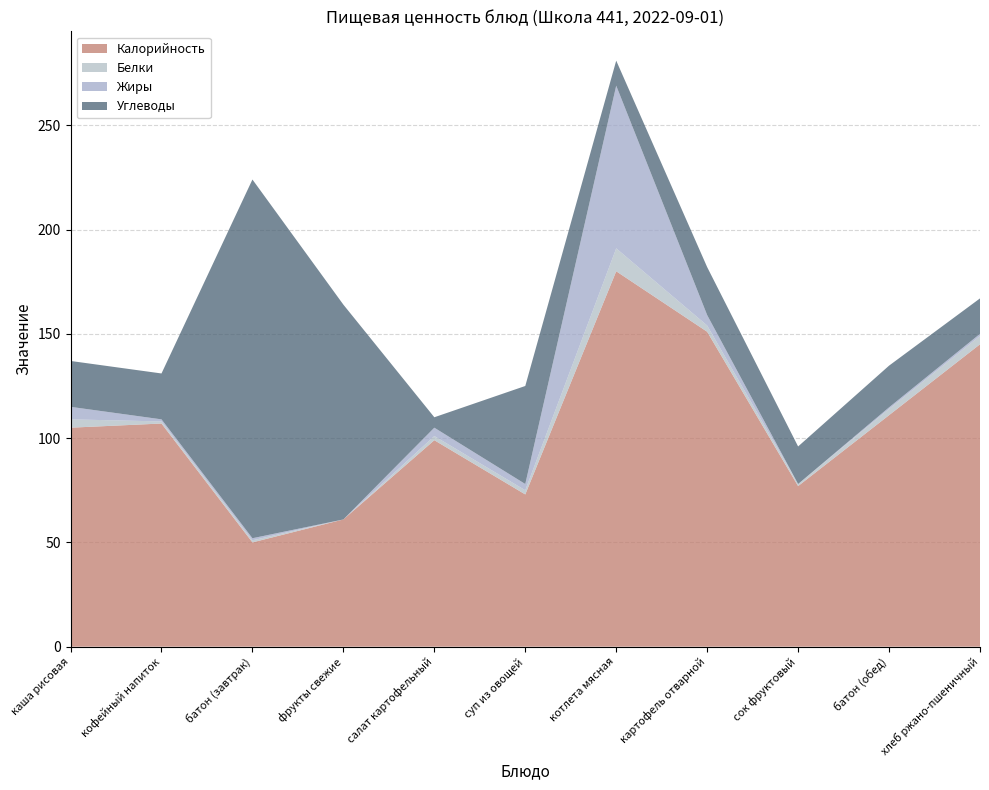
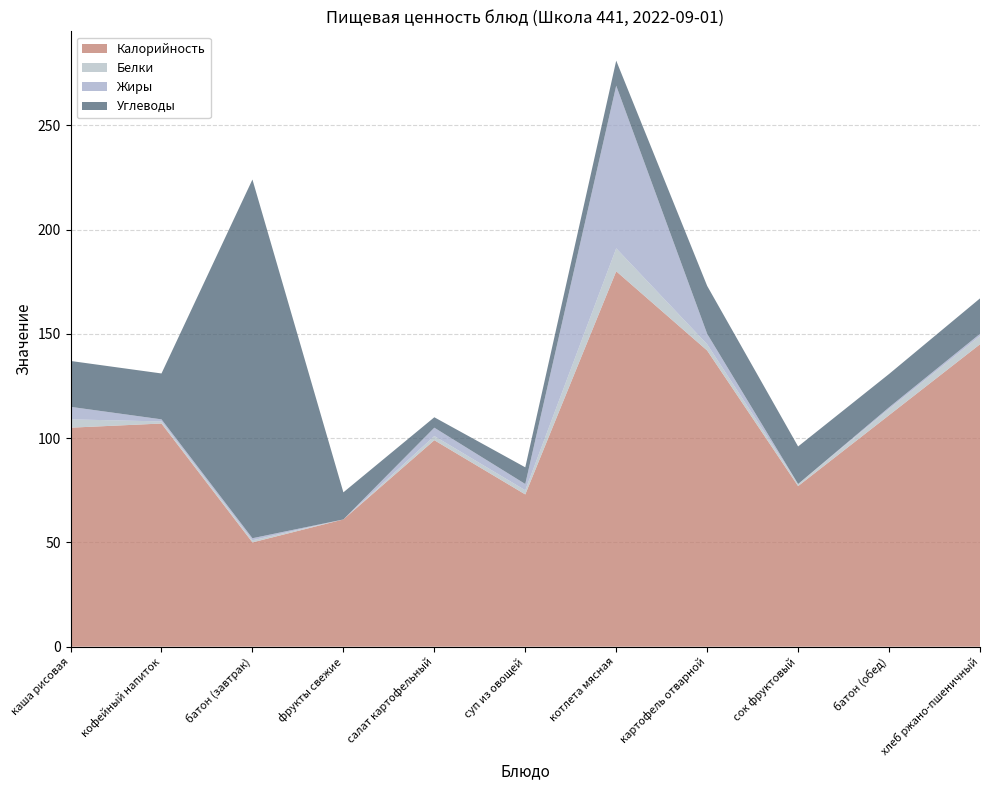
Углеводы, фрукты свежие: 103 -> 13
Углеводы, суп из овощей: 47 -> 8
Калорийность, картофель отварной: 151 -> 142
Углеводы, батон (обед): 20 -> 16
